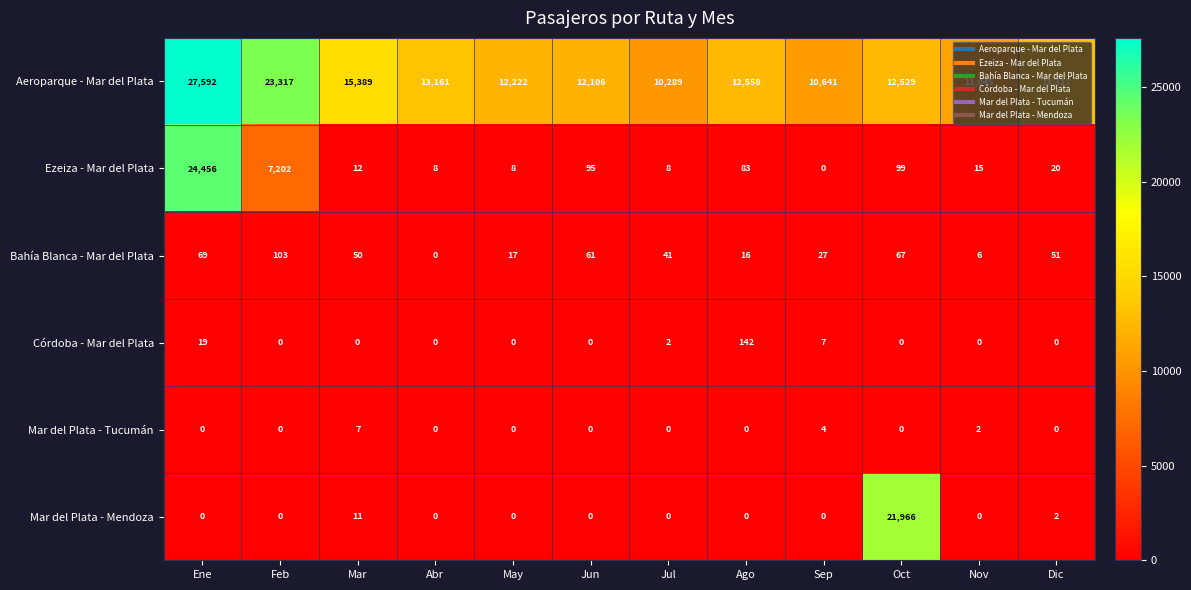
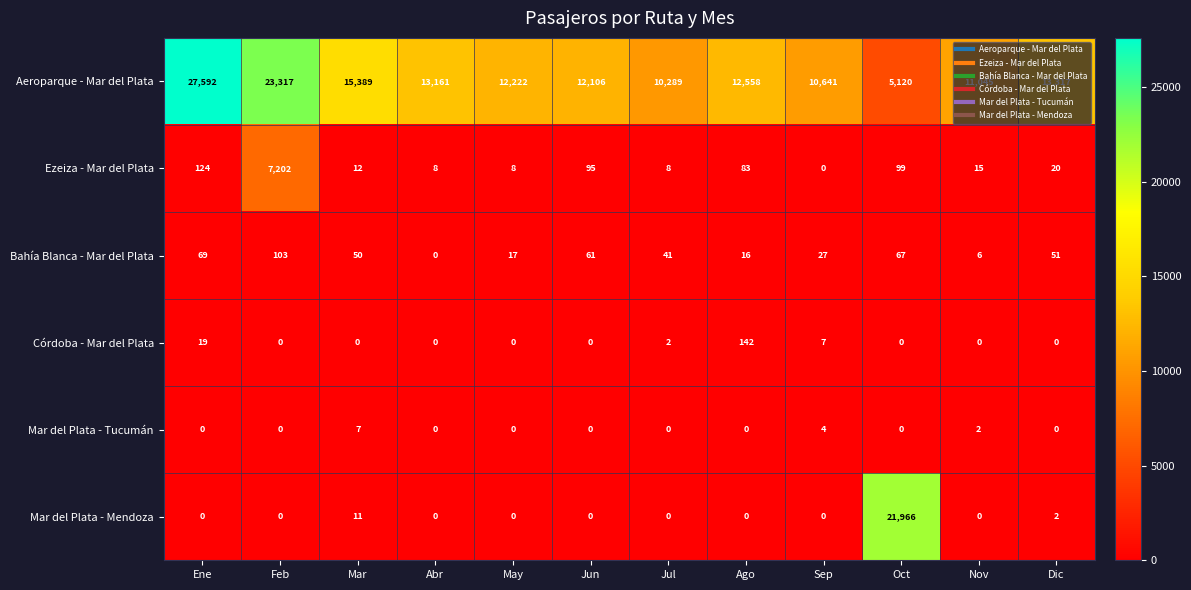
Aeroparque - Mar del Plata, Oct: 12,529 -> 5,120
Ezeiza - Mar del Plata, Ene: 24,456 -> 124
